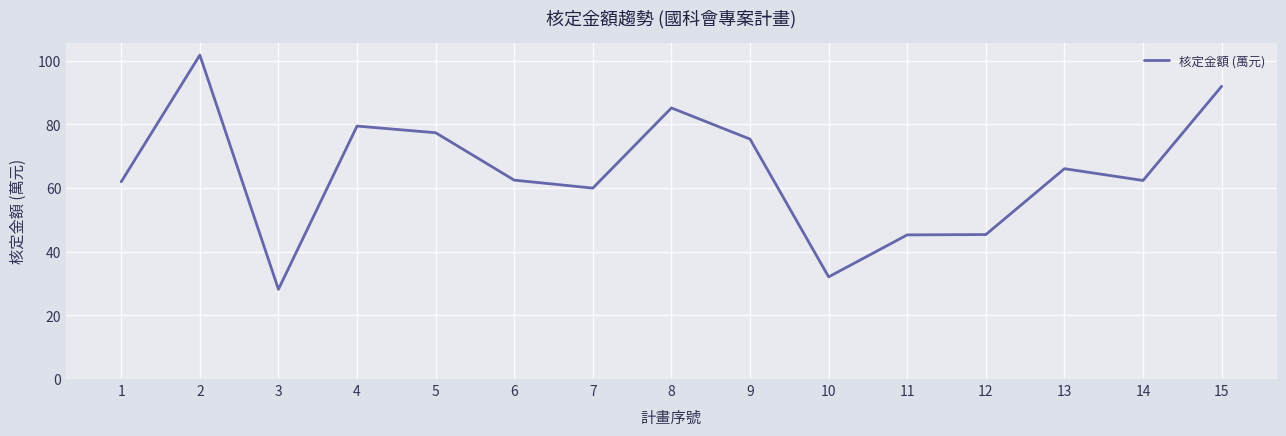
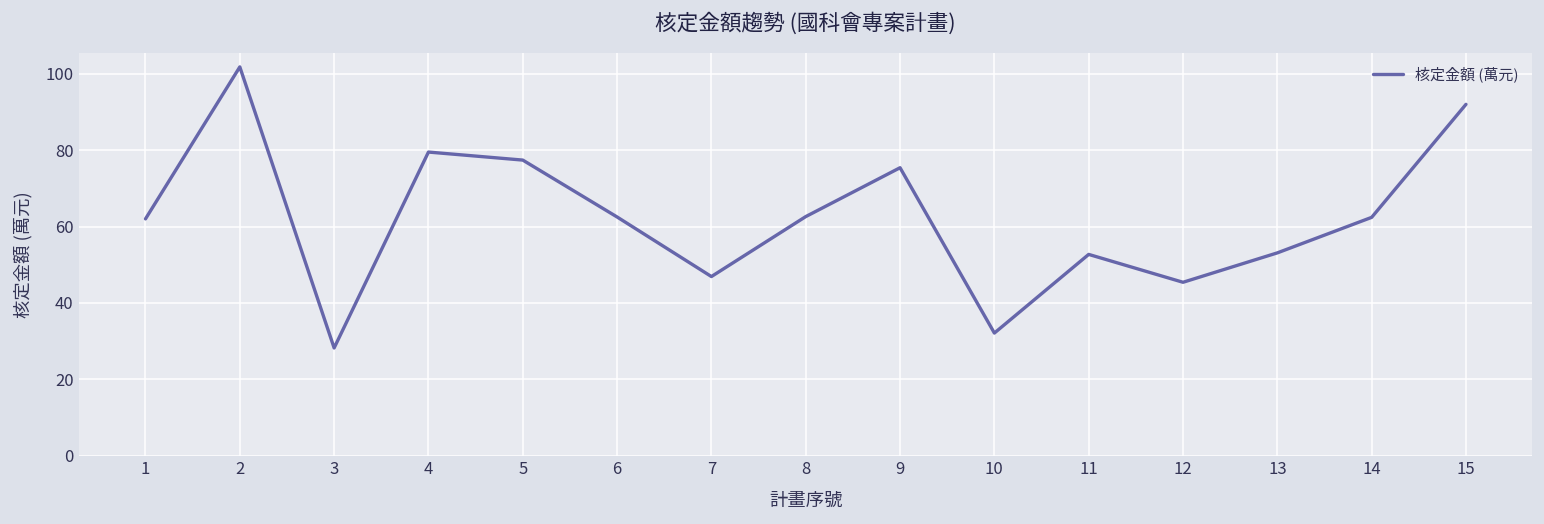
7: 60 -> 47
8: 85 -> 63
11: 45 -> 53
13: 66 -> 53
